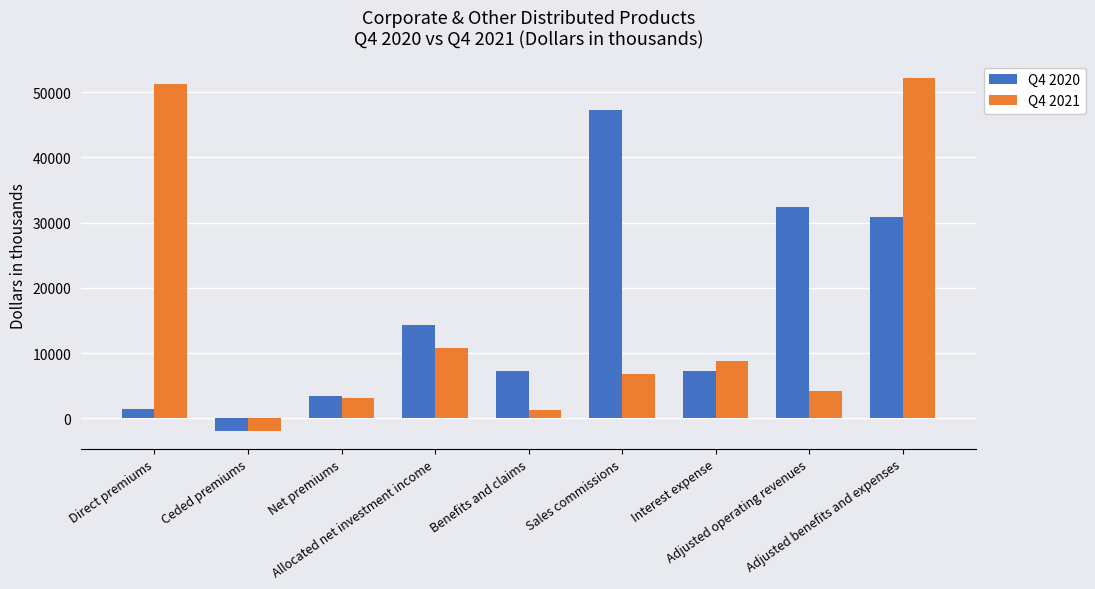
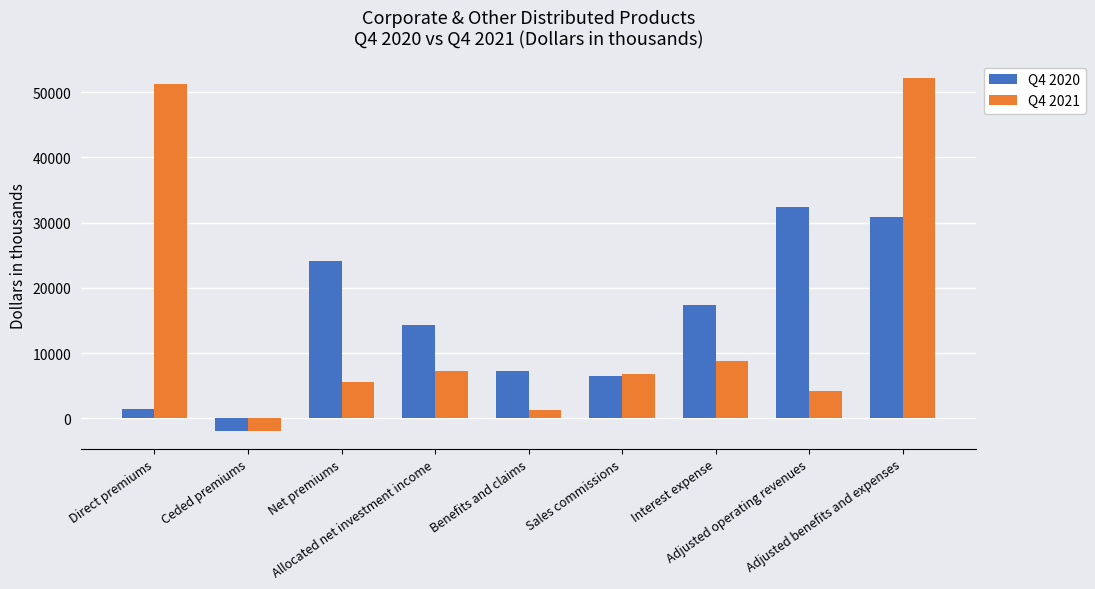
Q4 2020, Net premiums: 3000 -> 24000
Q4 2021, Net premiums: 3000 -> 6000
Q4 2021, Allocated net investment income: 11000 -> 7000
Q4 2020, Sales commissions: 47000 -> 6000
Q4 2020, Interest expense: 7000 -> 17000
